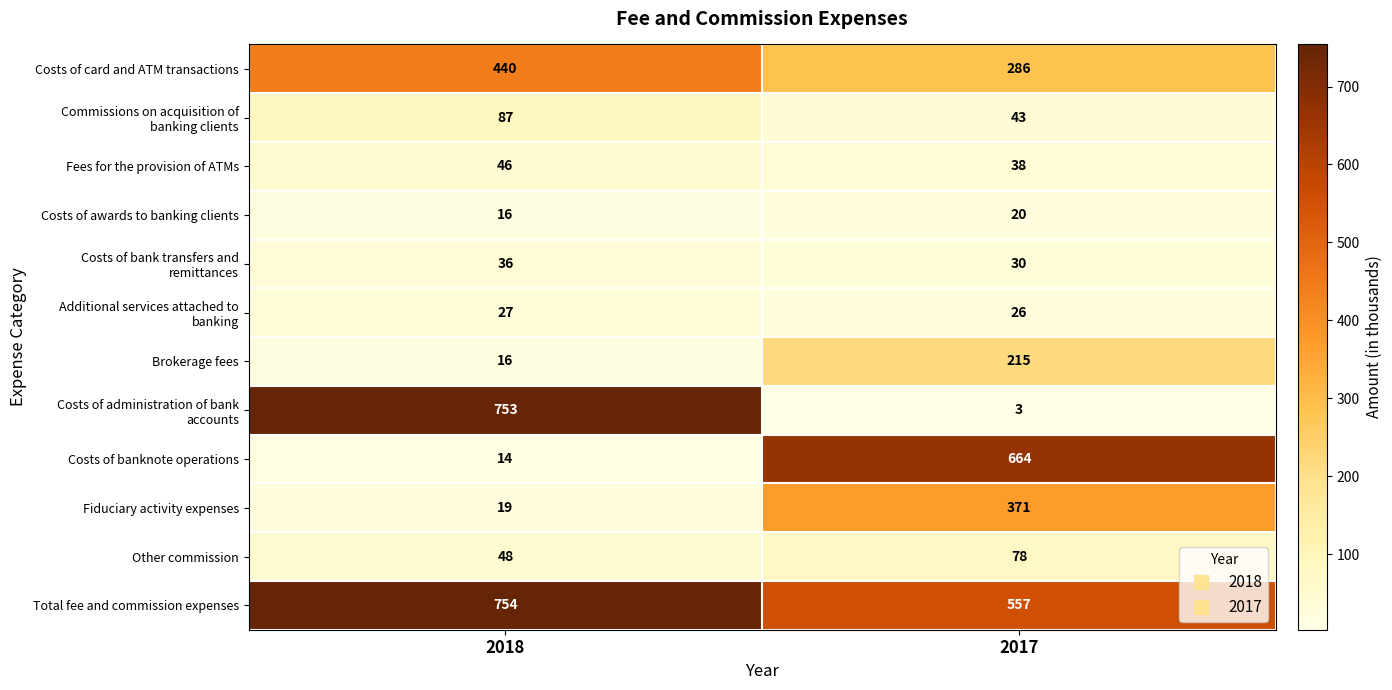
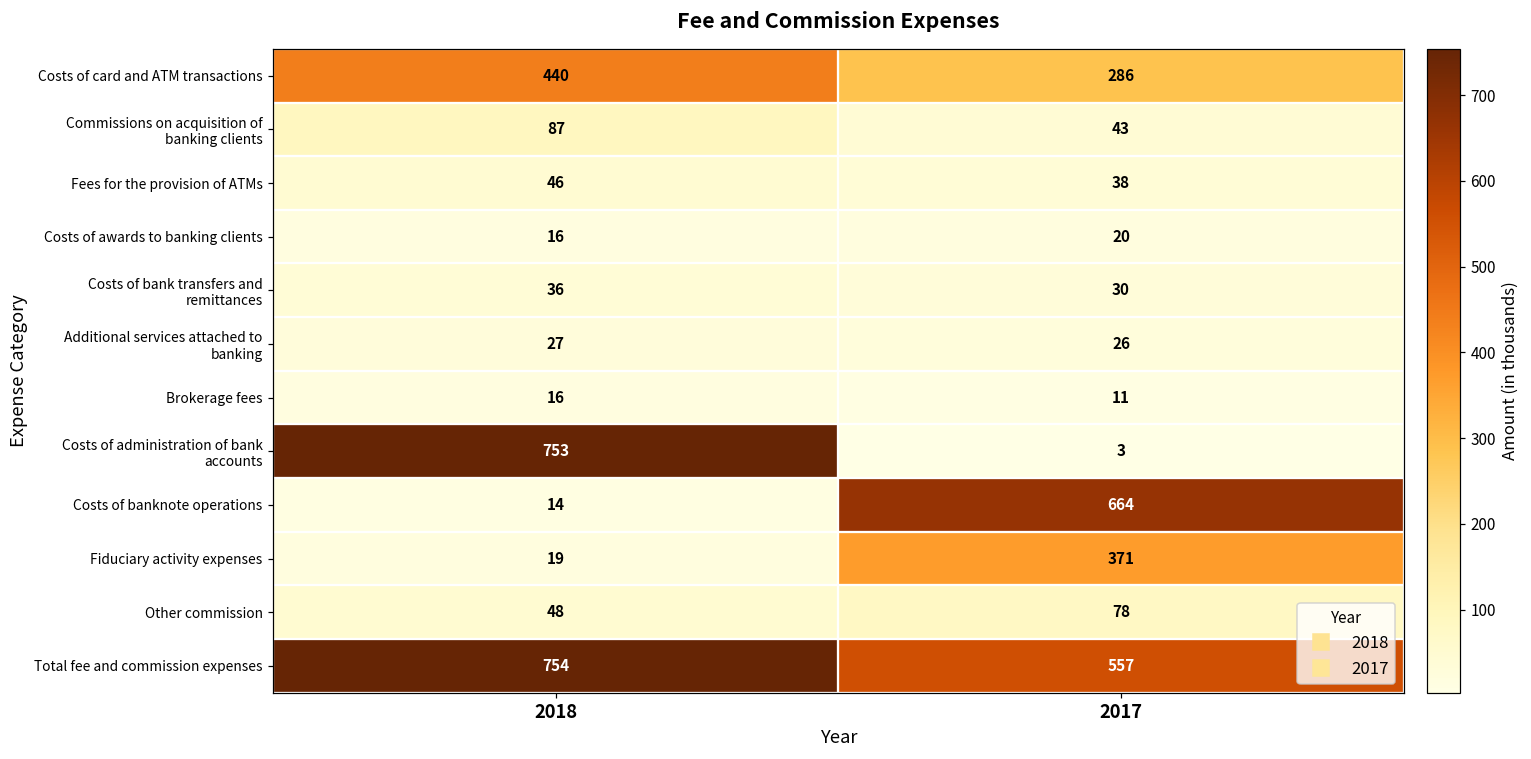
Brokerage fees, 2017: 215 -> 11
